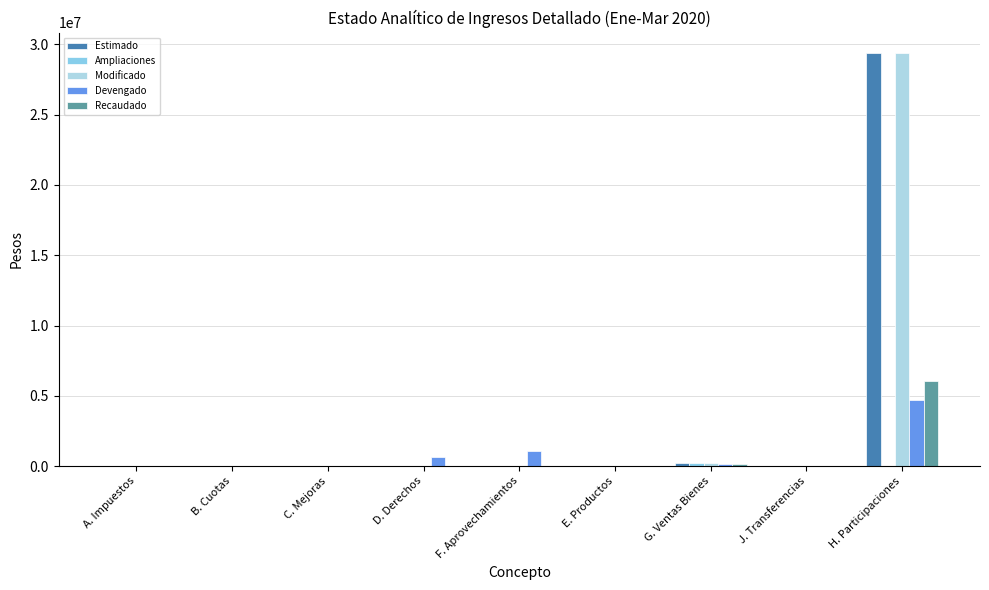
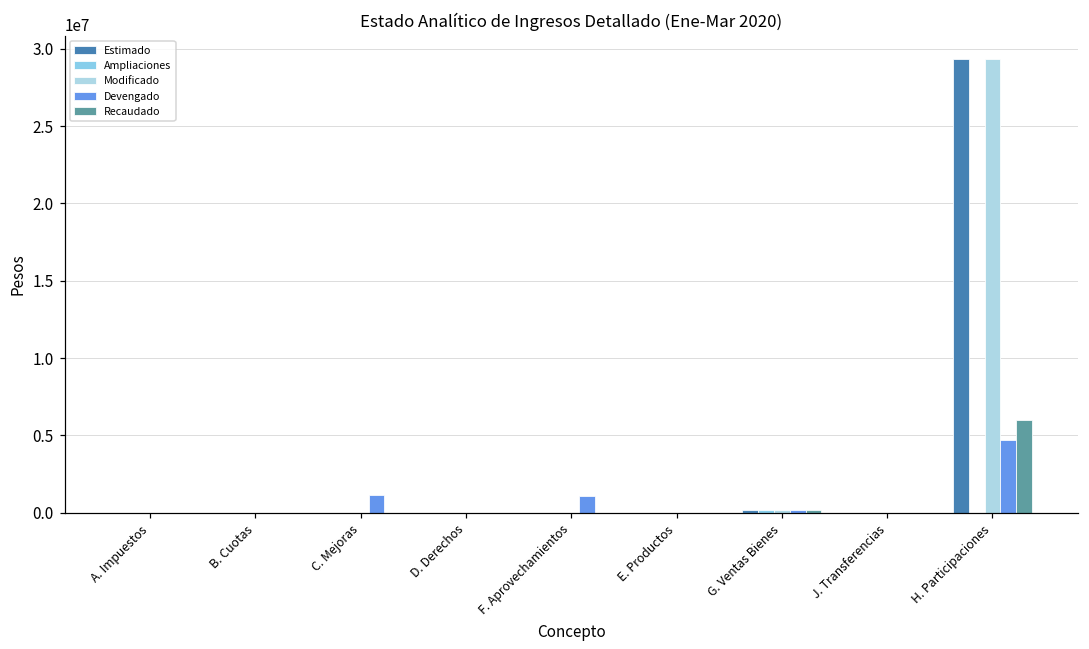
Devengado, C. Mejoras: 0 -> 1100000
Devengado, D. Derechos: 600000 -> 0
